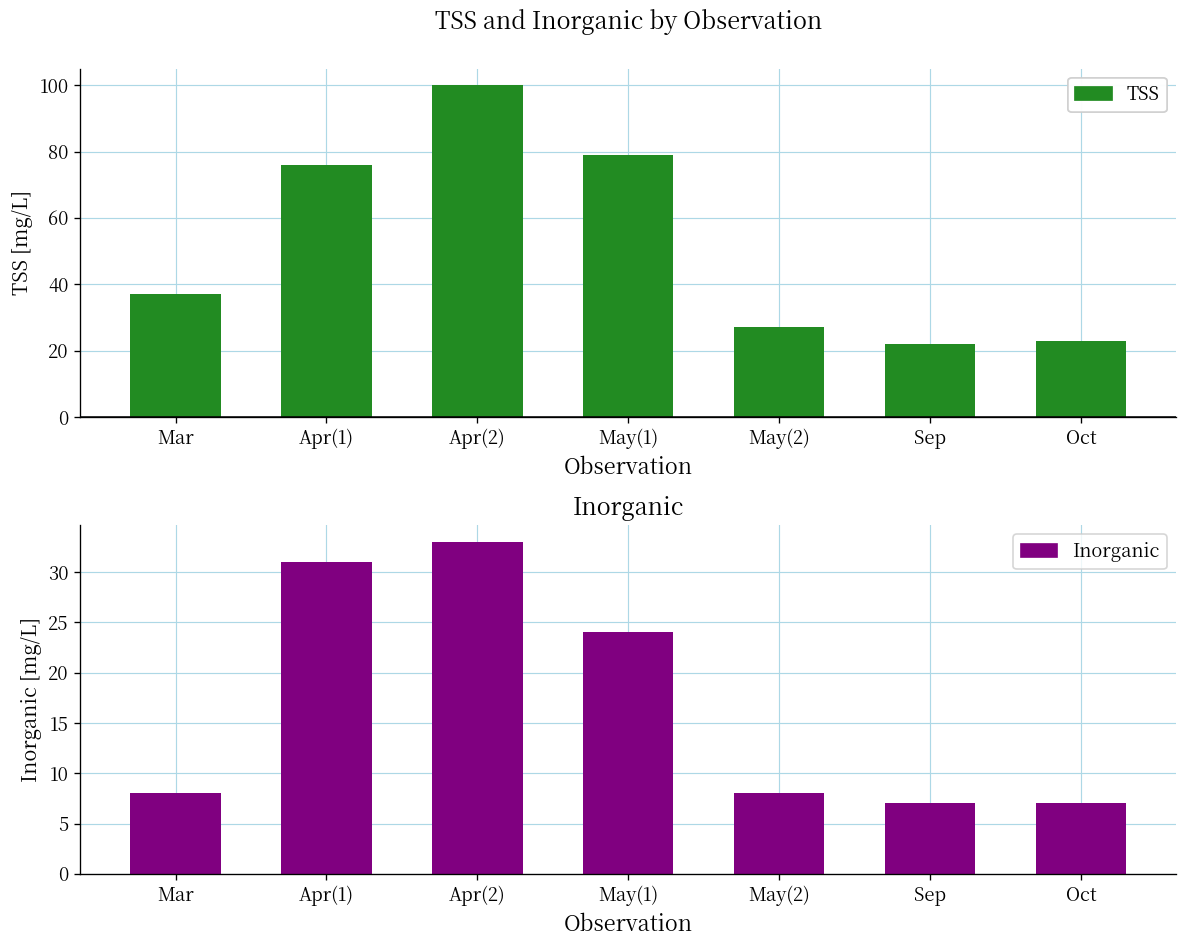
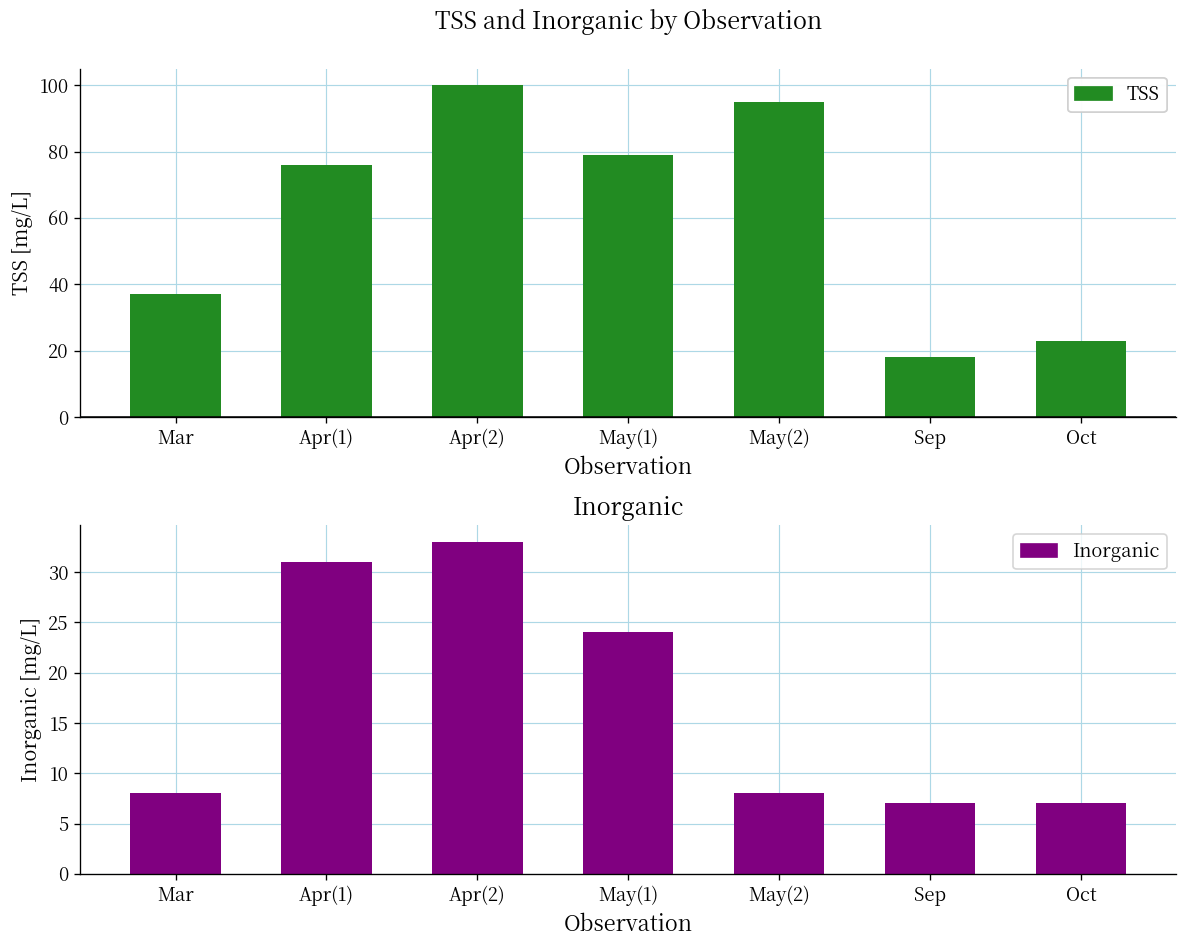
TSS and Inorganic by Observation, May(2): 27 -> 95
TSS and Inorganic by Observation, Sep: 22 -> 18
